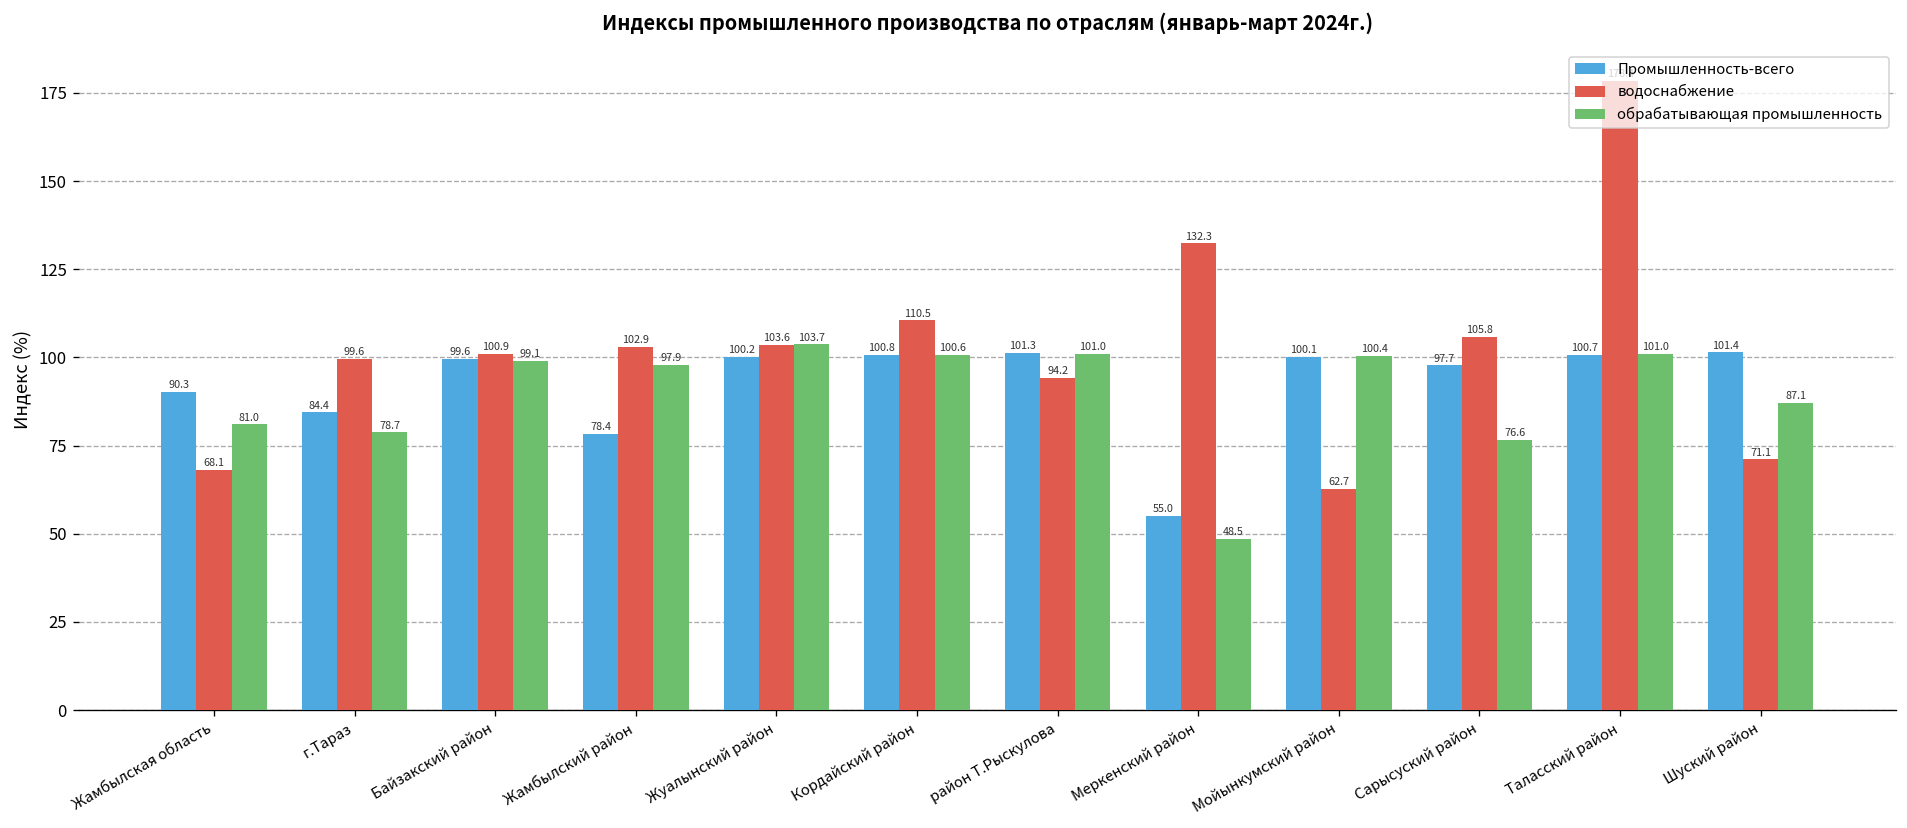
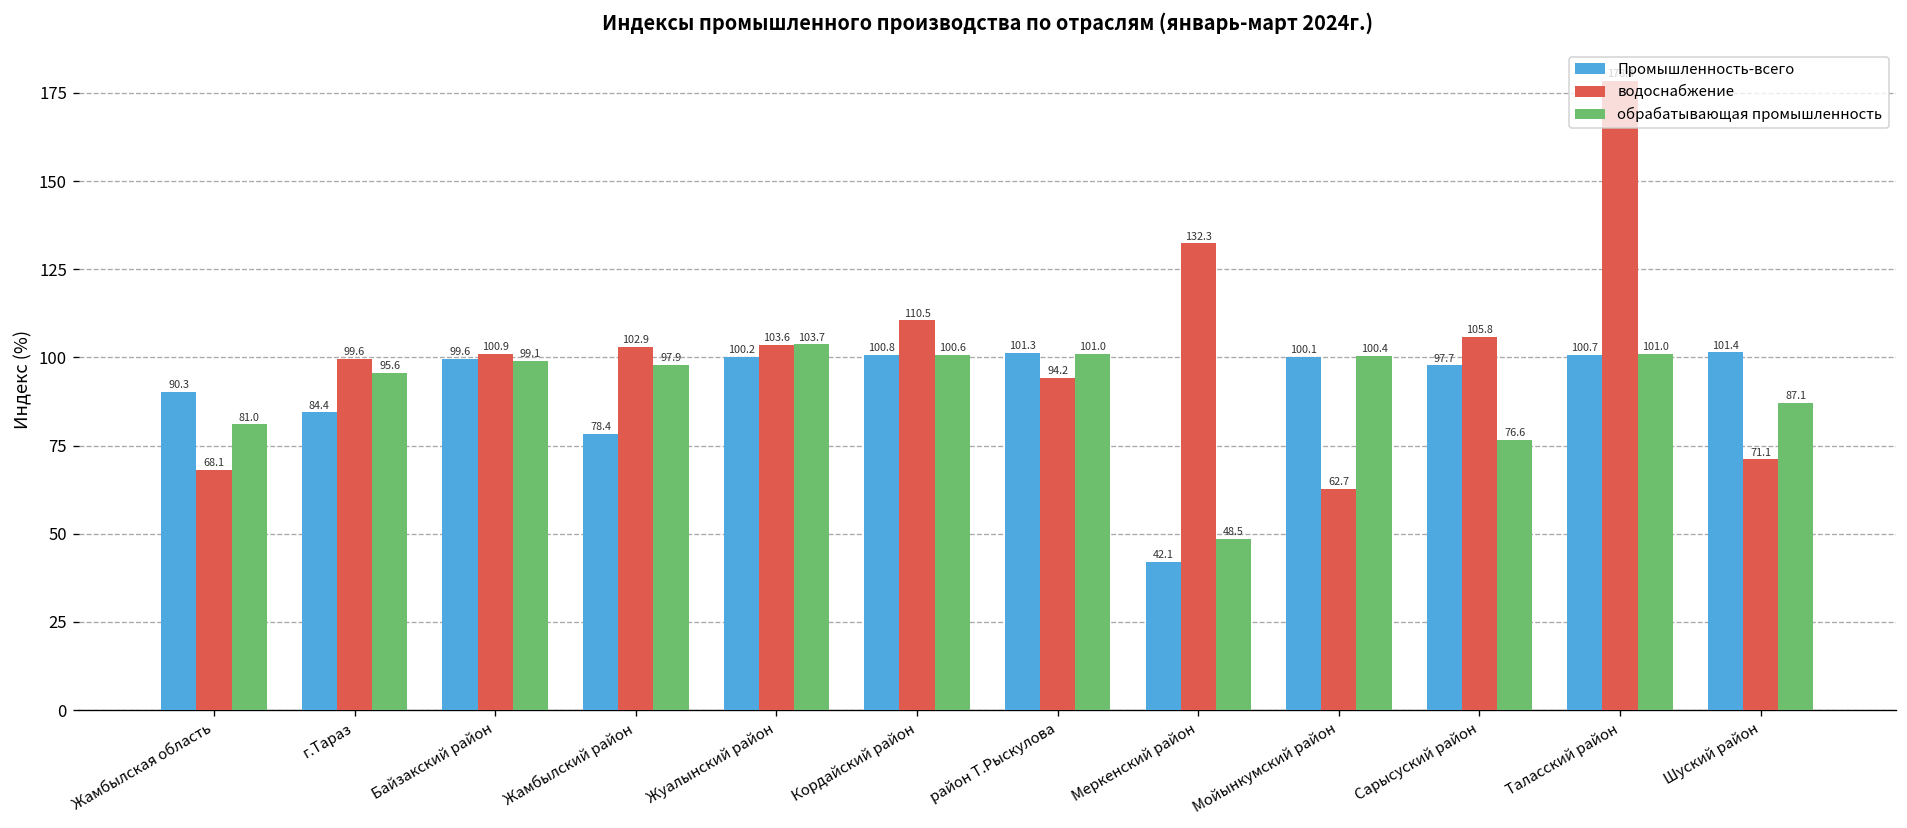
обрабатывающая промышленность, г.Тараз: 78.7 -> 95.6
Промышленность-всего, Меркенский район: 55.0 -> 42.1
